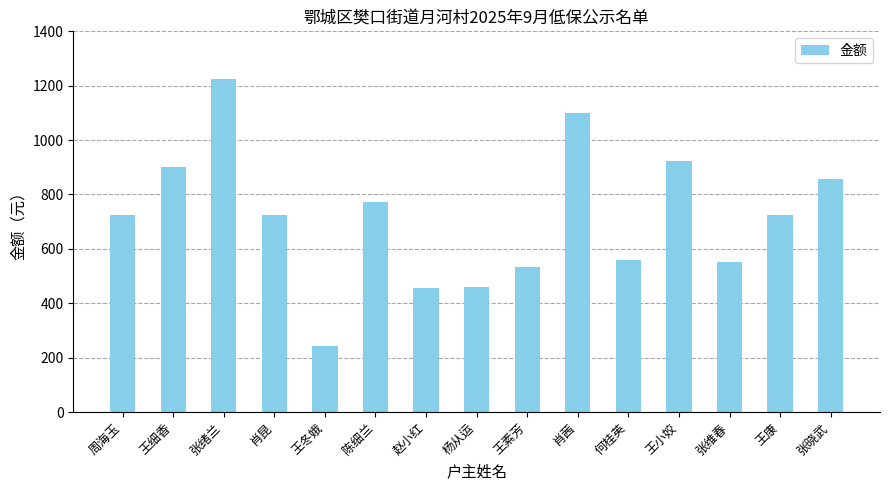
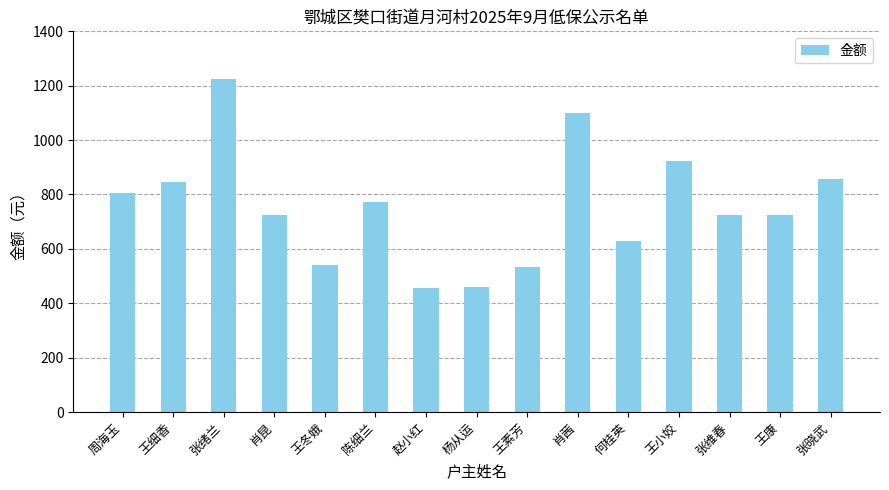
周海玉: 730 -> 800
王细香: 900 -> 850
王冬娥: 240 -> 540
何桂英: 560 -> 630
张维春: 550 -> 730
